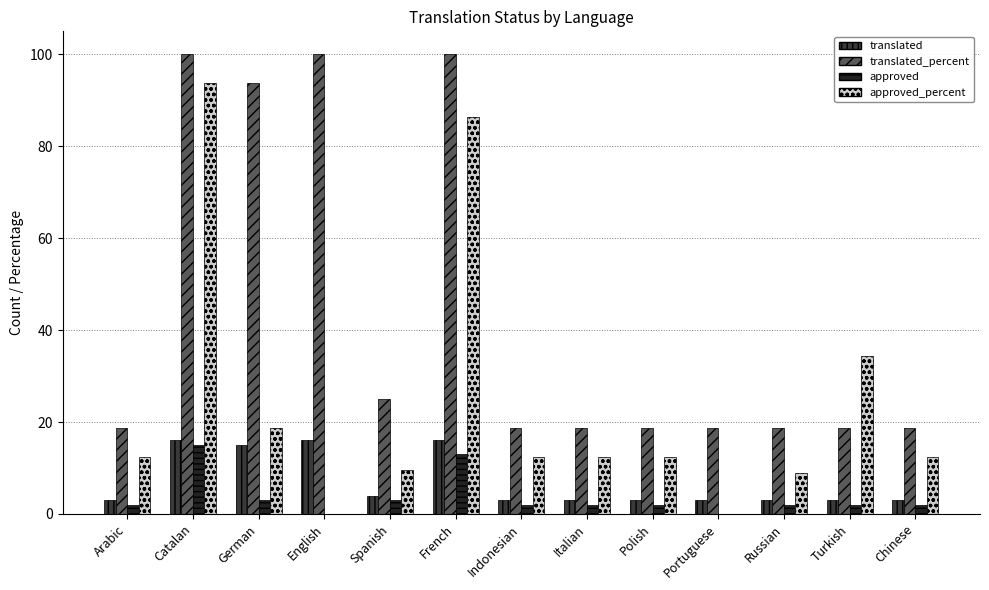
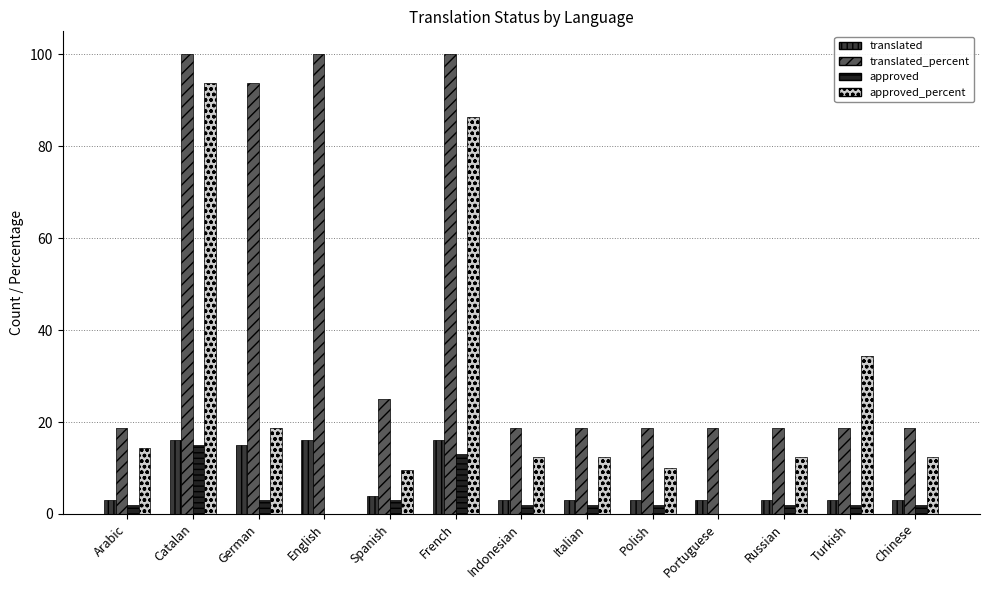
approved_percent, Arabic: 13 -> 14
approved_percent, Polish: 13 -> 10
approved_percent, Russian: 9 -> 13
